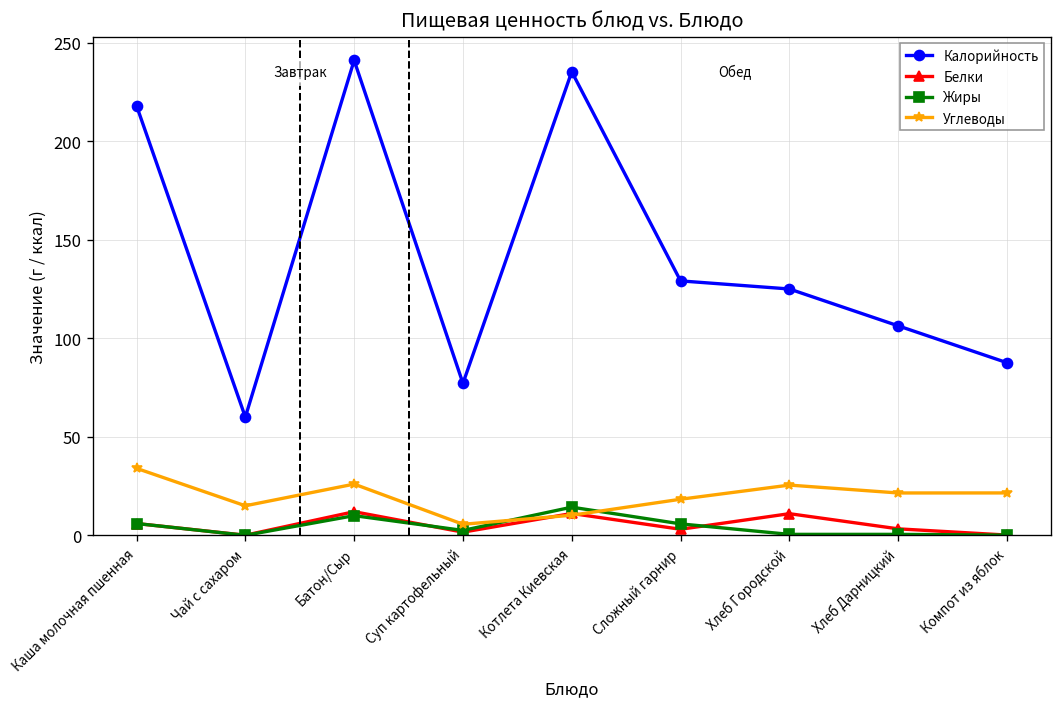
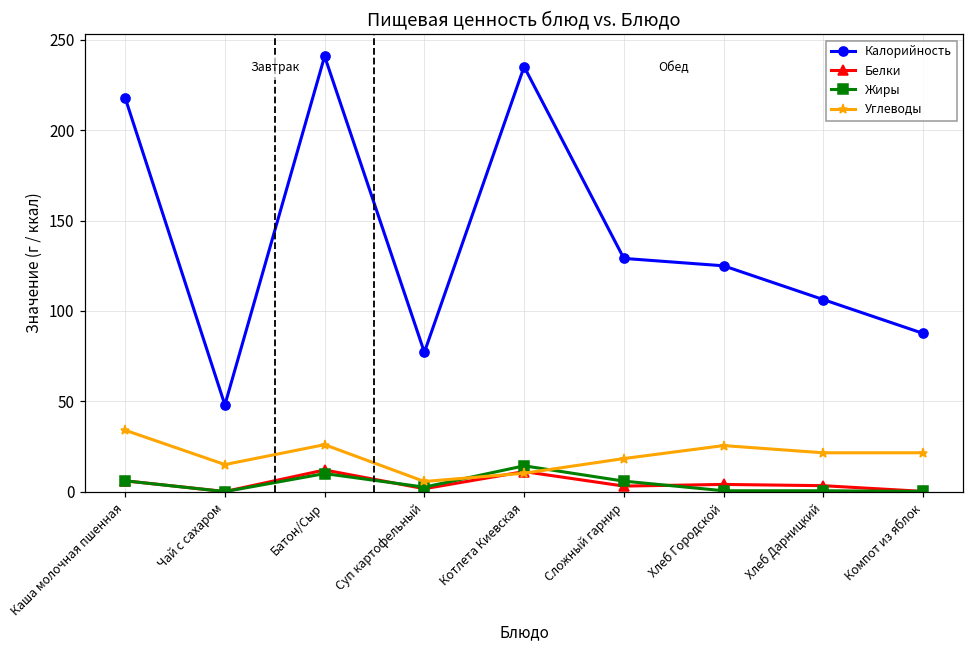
Калорийность, Чай с сахаром: 60 -> 48
Белки, Хлеб Городской: 11 -> 4
